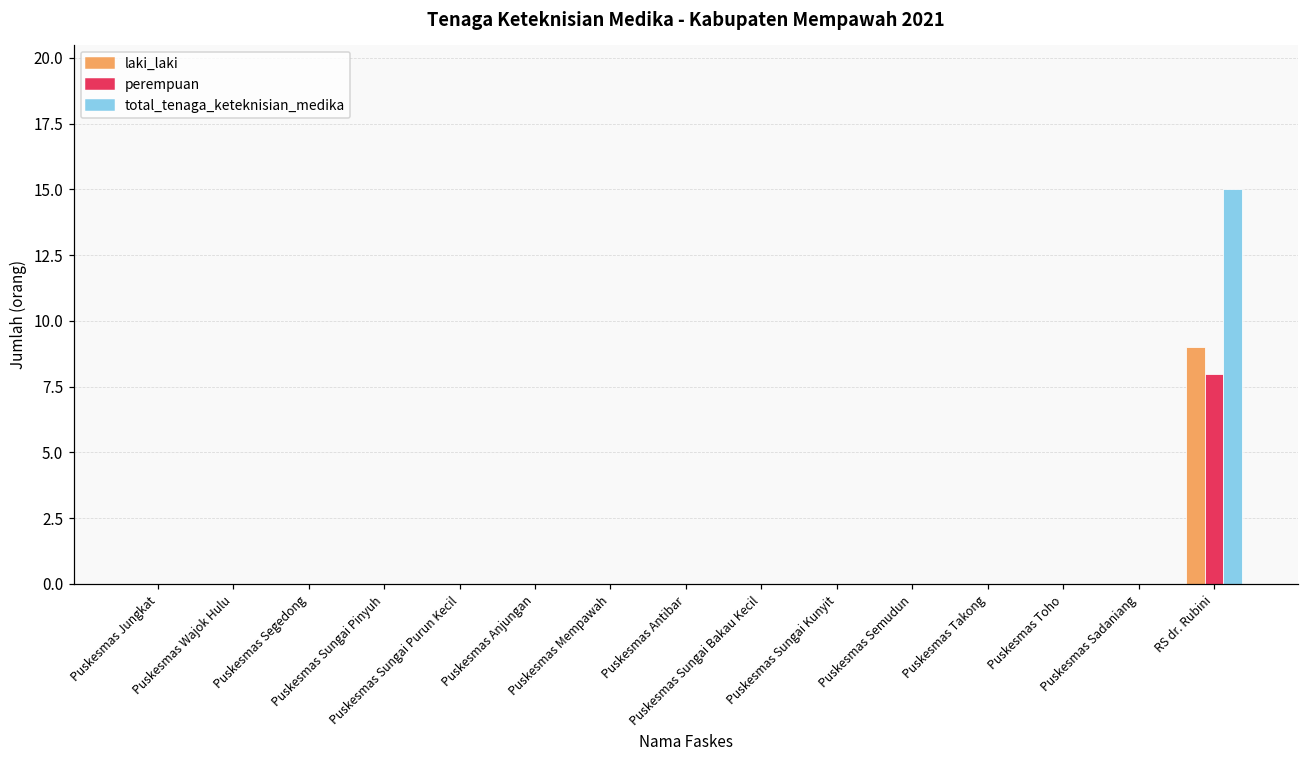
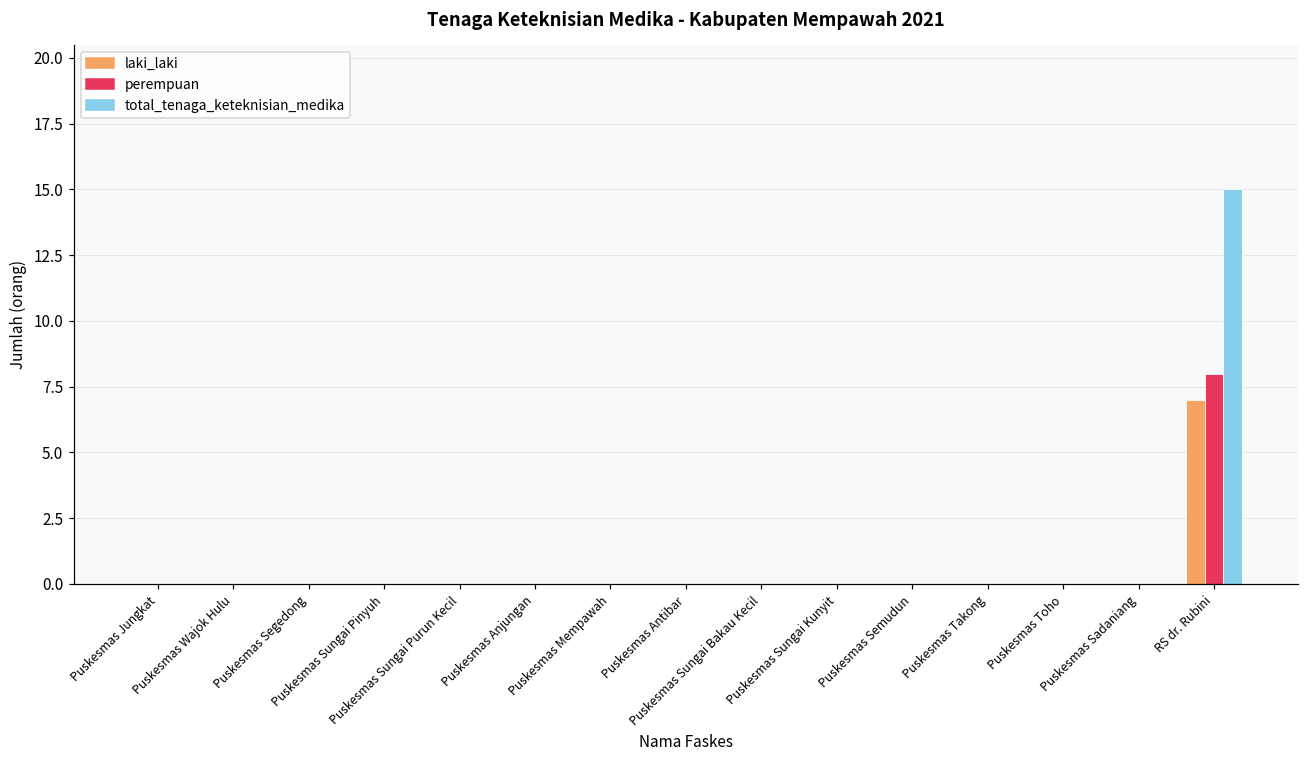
laki_laki, RS dr. Rubini: 9 -> 7
